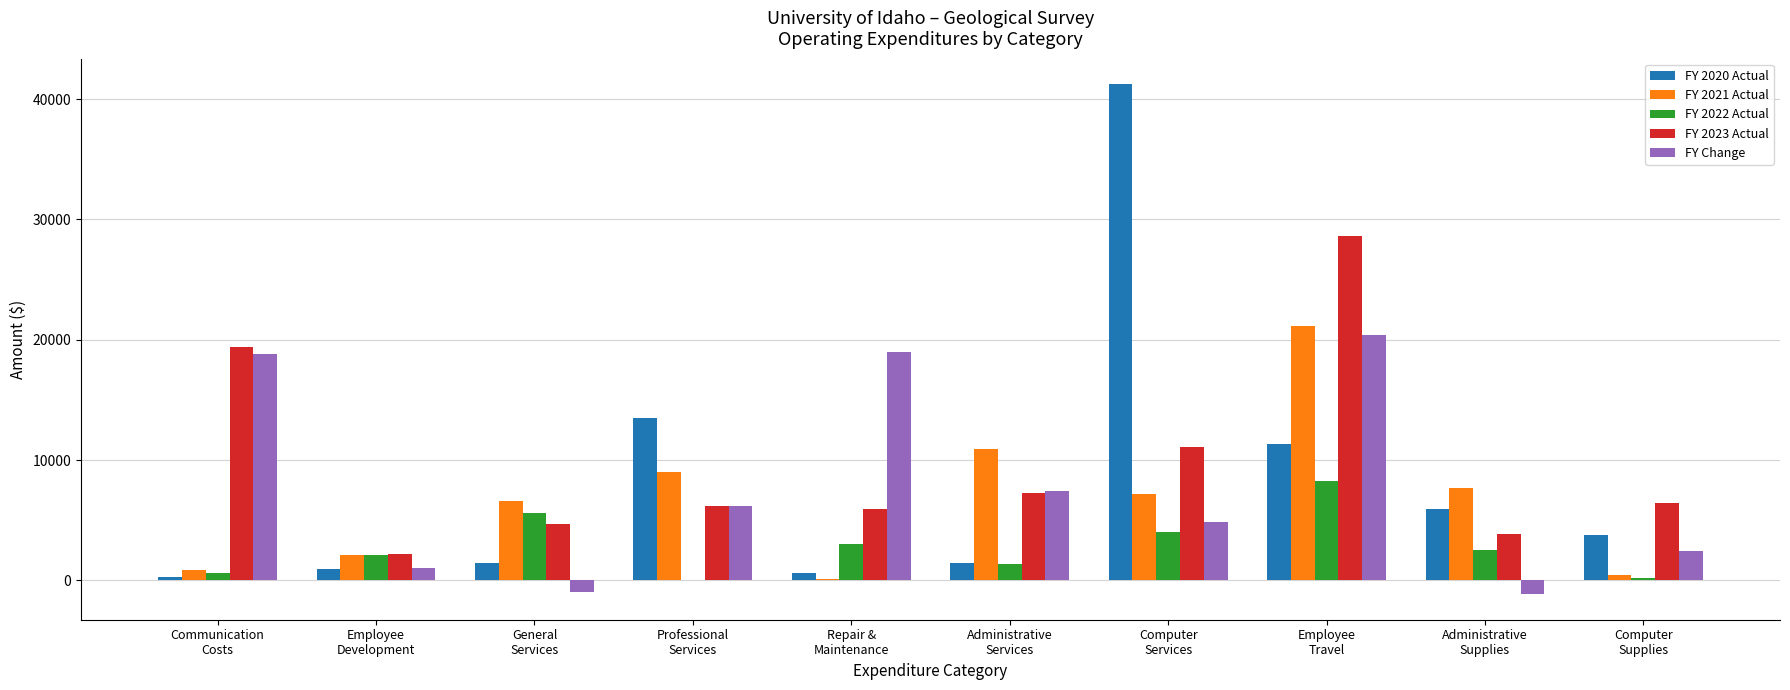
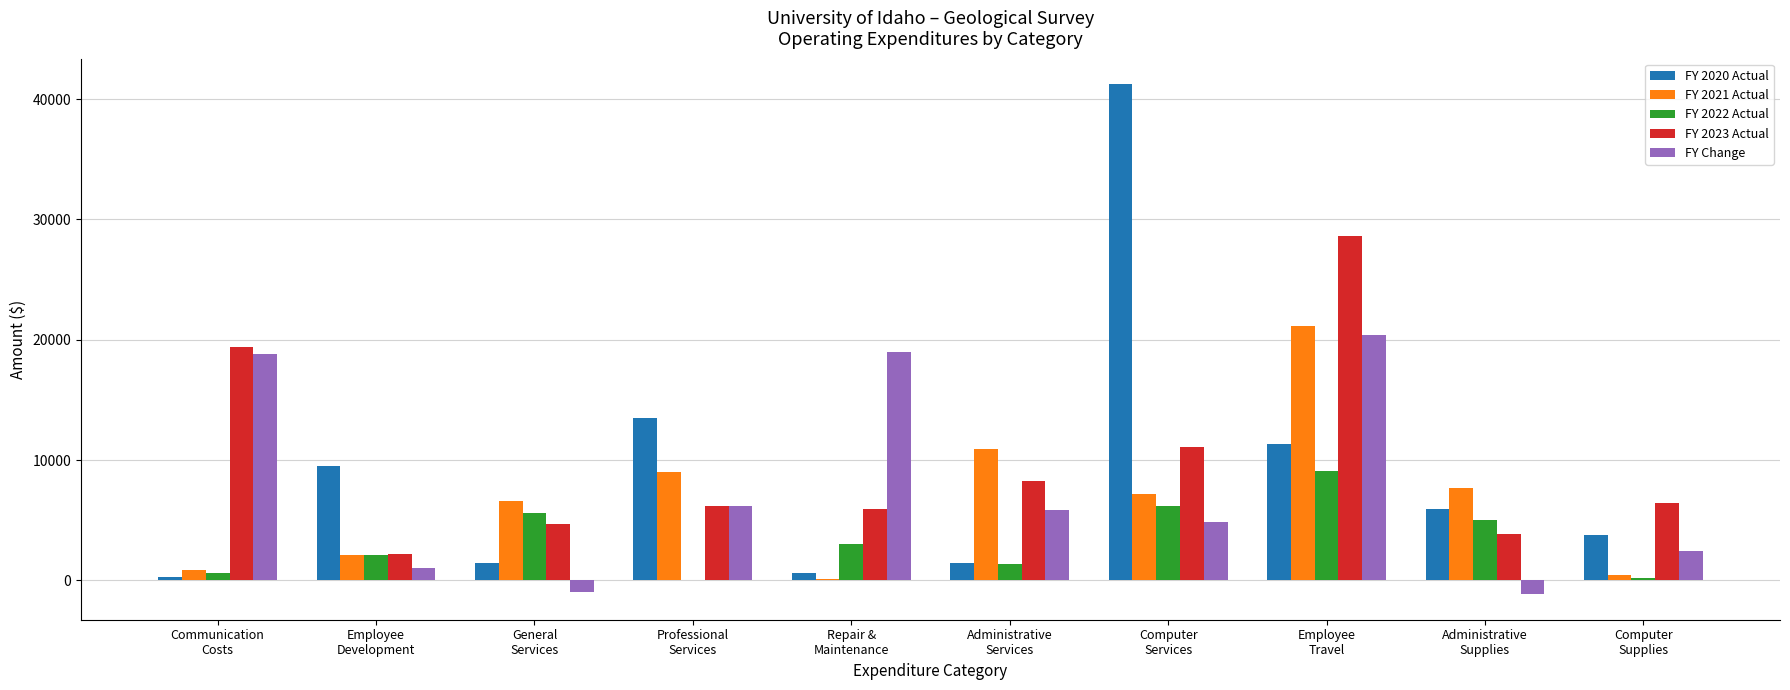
FY 2020 Actual, Employee Development: 900 -> 9500
FY 2023 Actual, Administrative Services: 7200 -> 8300
FY Change, Administrative Services: 7400 -> 5900
FY 2022 Actual, Computer Services: 4000 -> 6200
FY 2022 Actual, Employee Travel: 8300 -> 9100
FY 2022 Actual, Administrative Supplies: 2500 -> 5000
